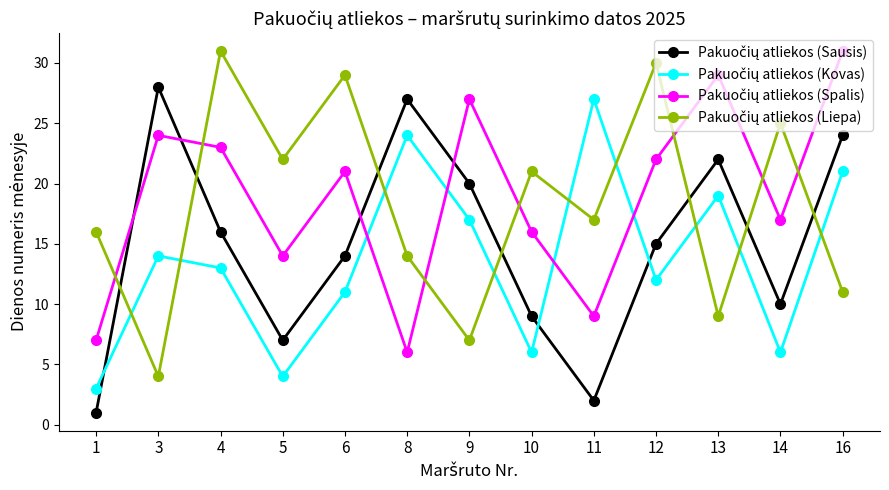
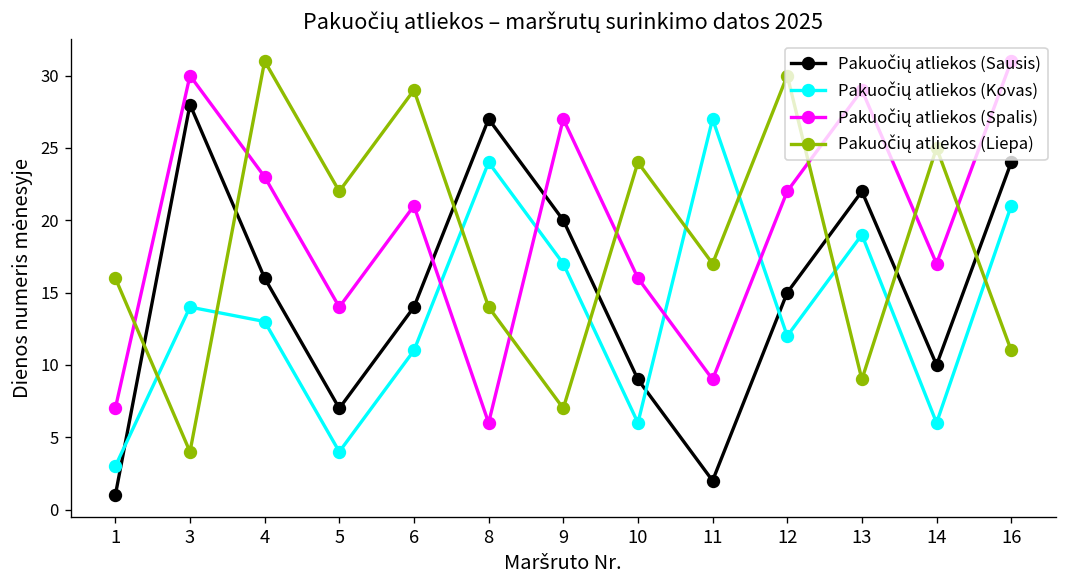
Pakuočių atliekos (Spalis), 3: 24 -> 30
Pakuočių atliekos (Liepa), 10: 21 -> 24
